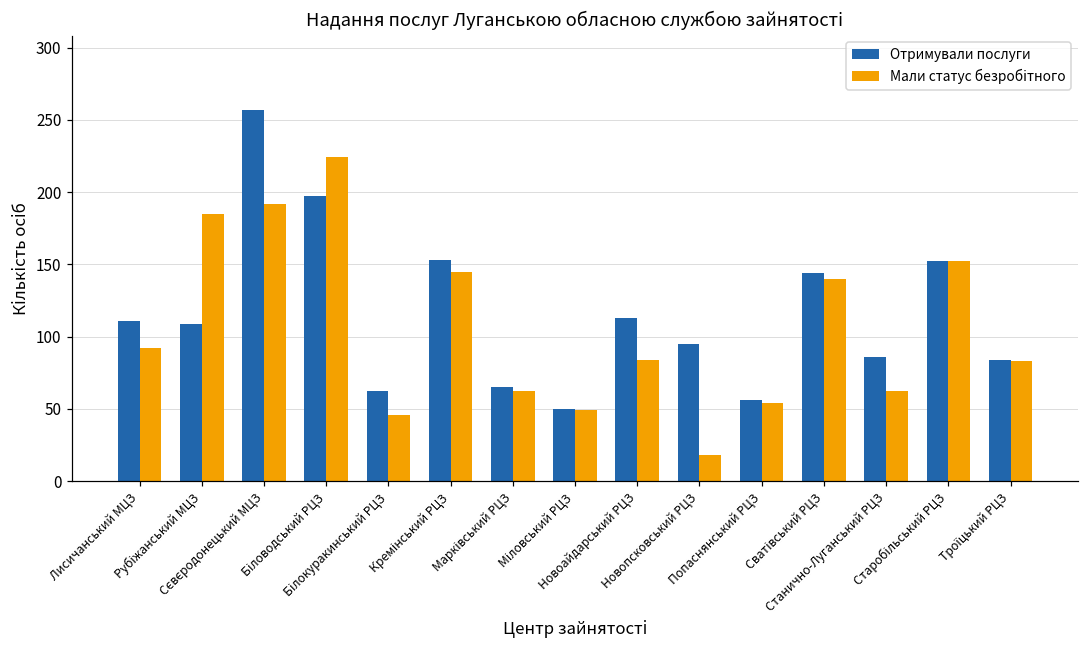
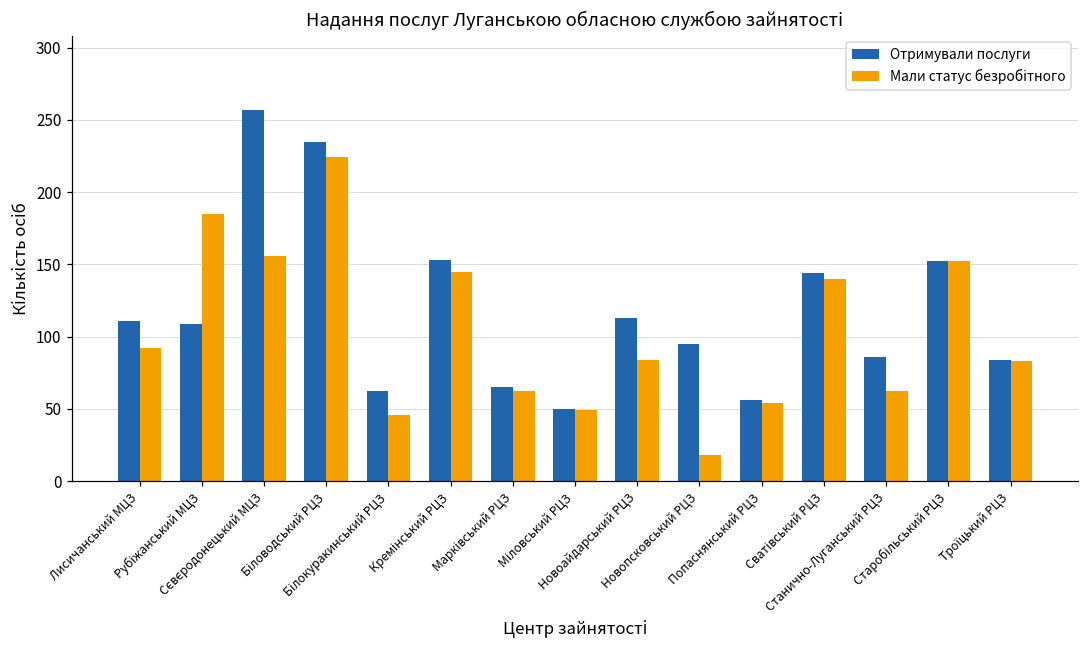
Мали статус безробітного, Сєвєродонецький МЦЗ: 192 -> 156
Отримували послуги, Біловодський РЦЗ: 197 -> 235
